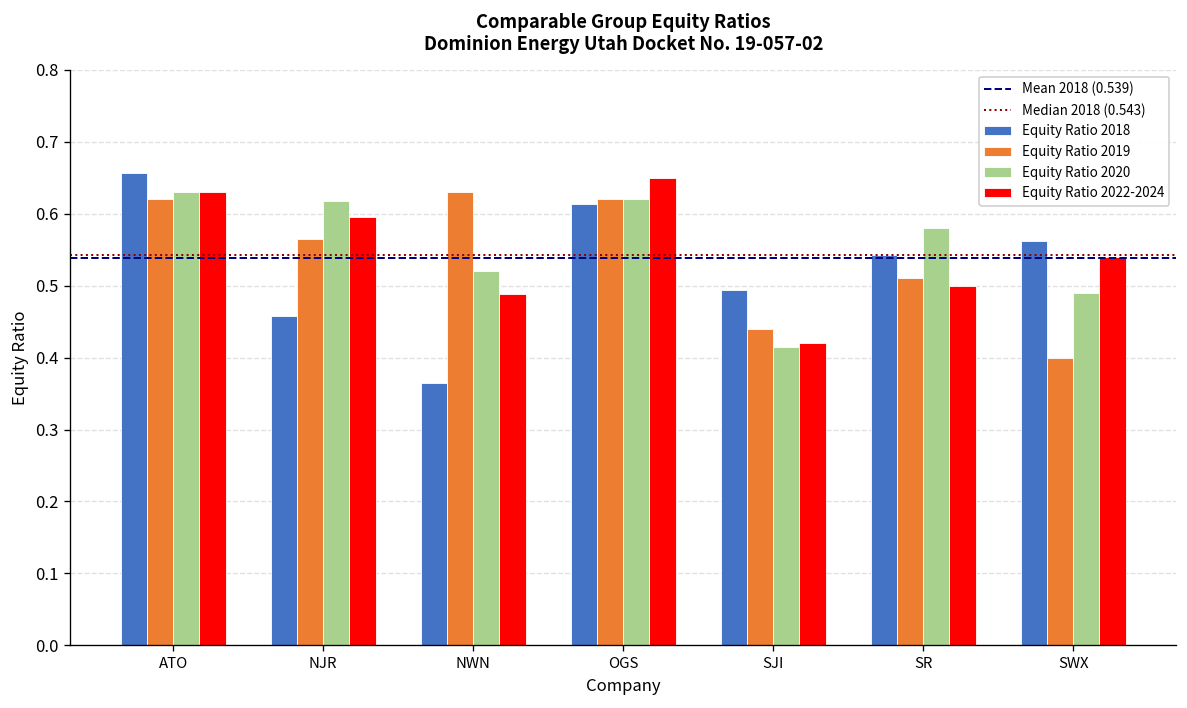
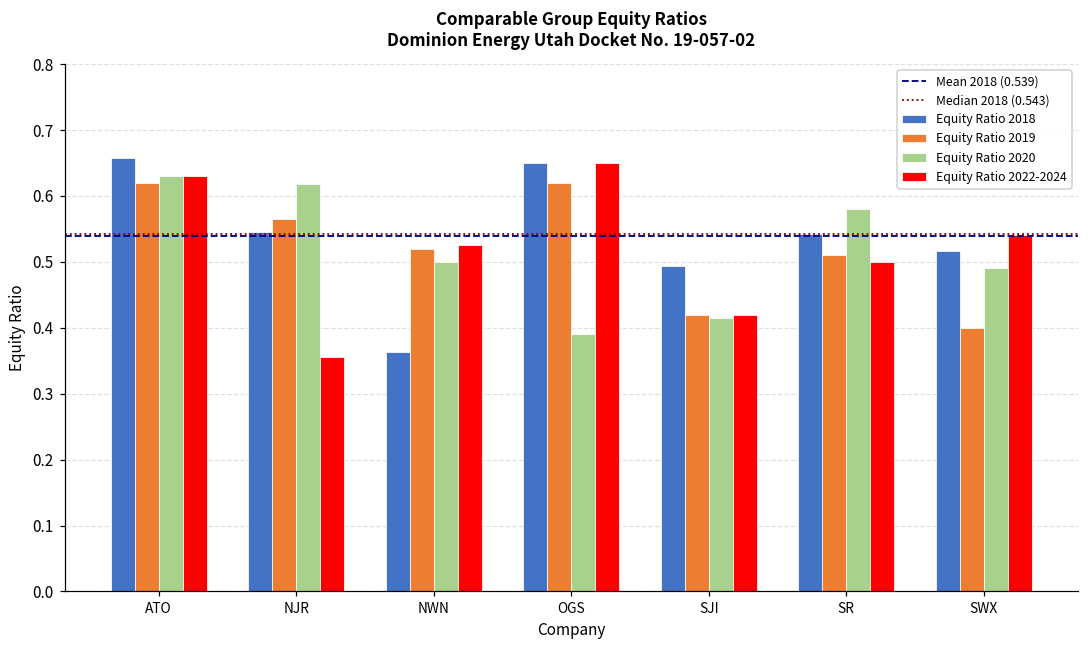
Equity Ratio 2018, NJR: 0.46 -> 0.55
Equity Ratio 2022-2024, NJR: 0.60 -> 0.36
Equity Ratio 2019, NWN: 0.63 -> 0.52
Equity Ratio 2020, NWN: 0.52 -> 0.50
Equity Ratio 2022-2024, NWN: 0.49 -> 0.53
Equity Ratio 2018, OGS: 0.61 -> 0.65
Equity Ratio 2020, OGS: 0.62 -> 0.39
Equity Ratio 2019, SJI: 0.44 -> 0.42
Equity Ratio 2018, SWX: 0.56 -> 0.52
